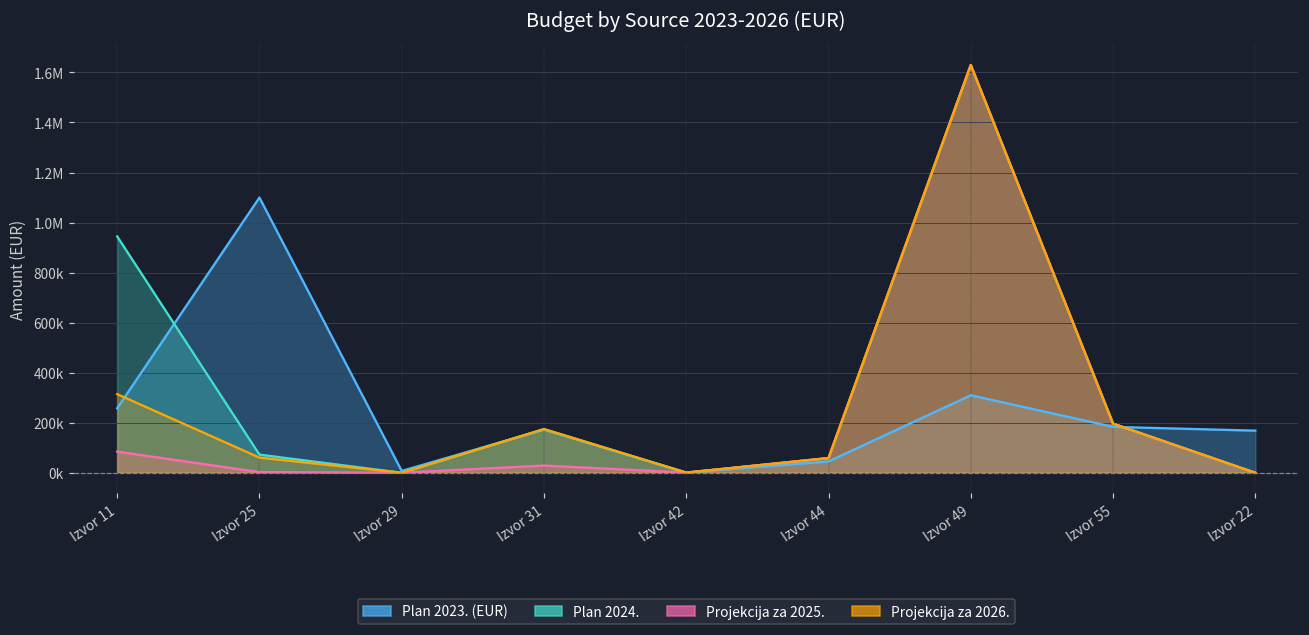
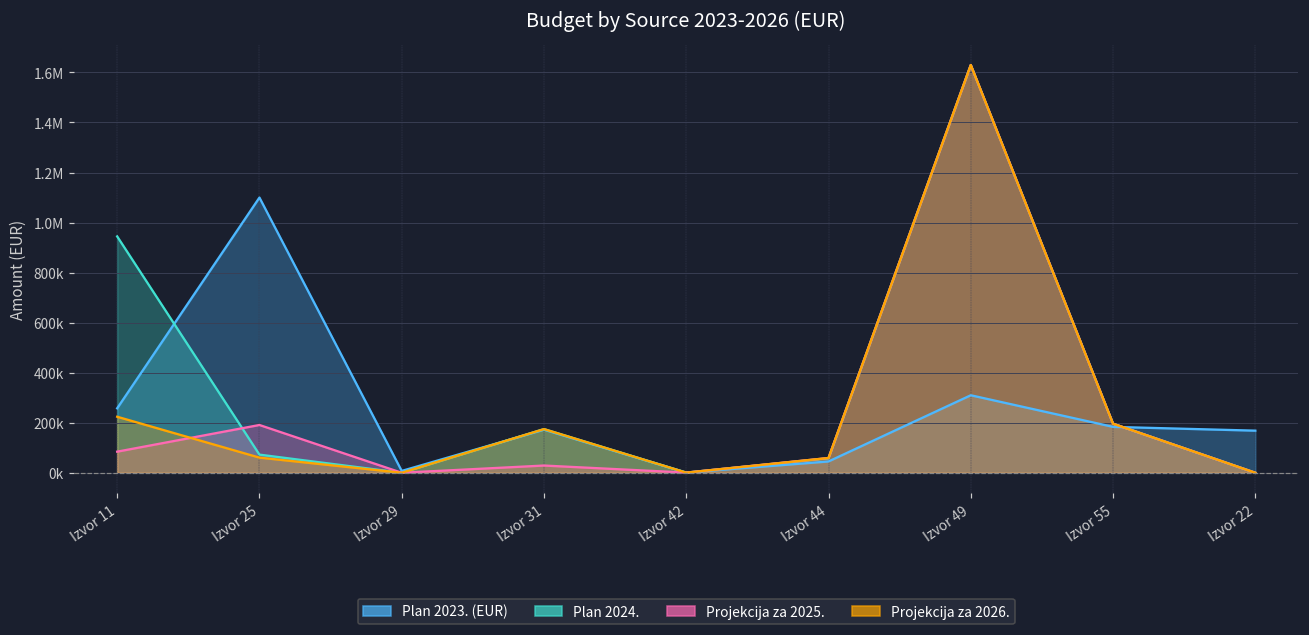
Projekcija za 2026., Izvor 11: 310000 -> 220000
Projekcija za 2025., Izvor 25: 0 -> 190000
